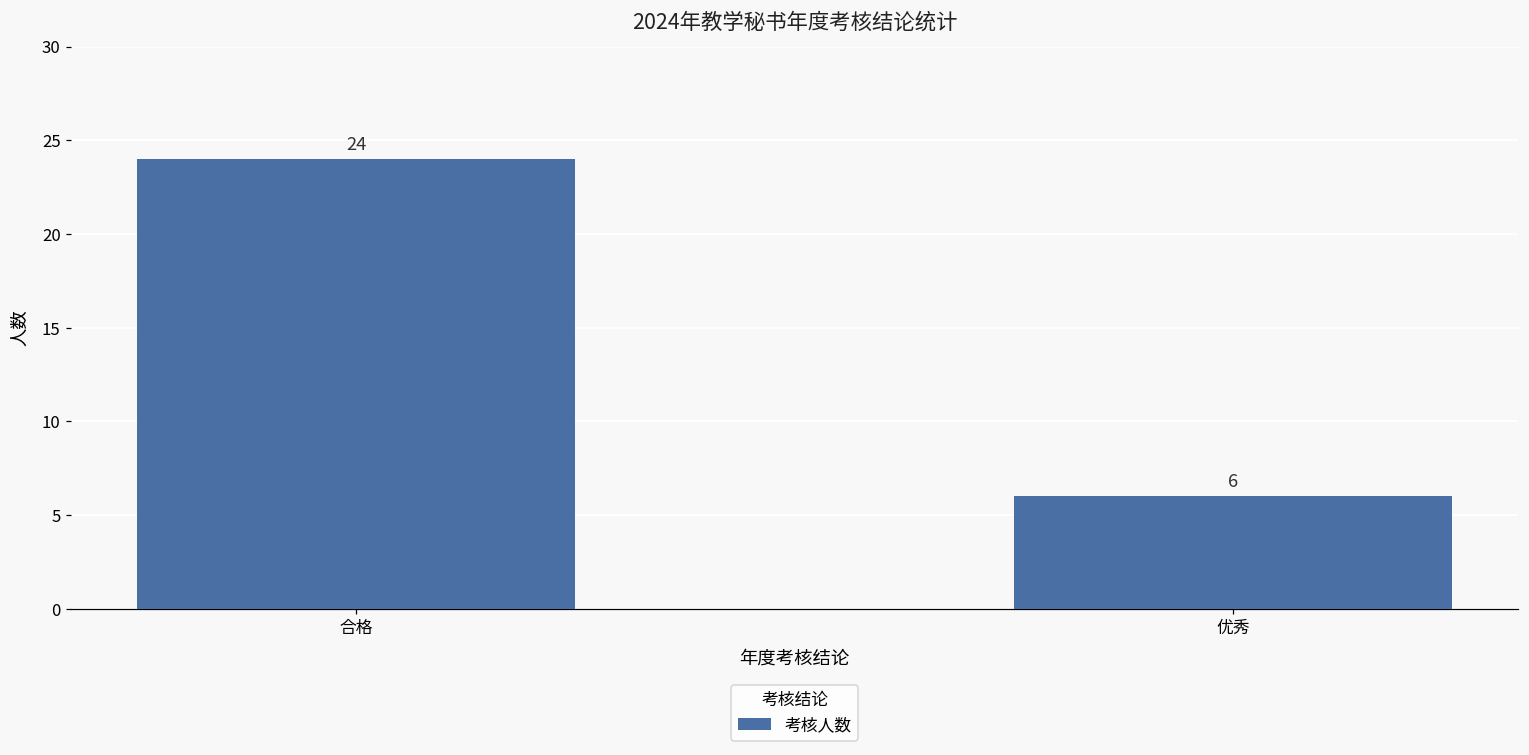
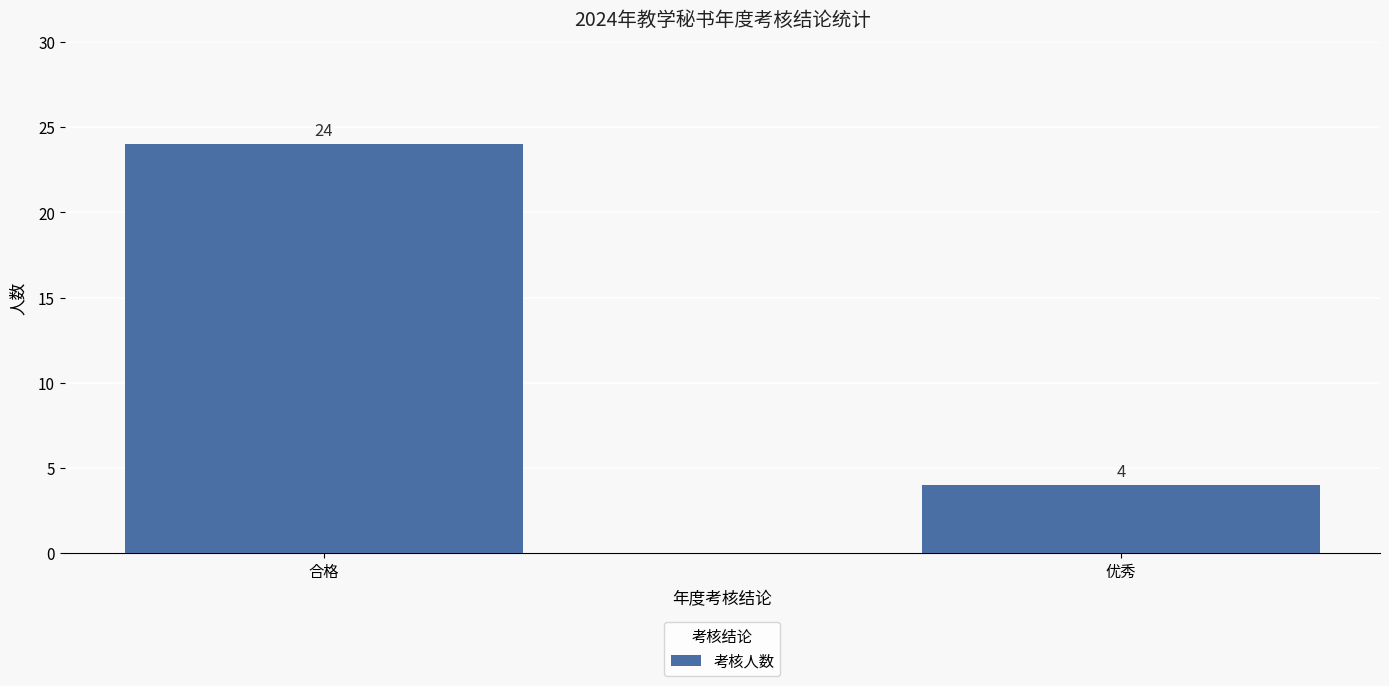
优秀: 6 -> 4
